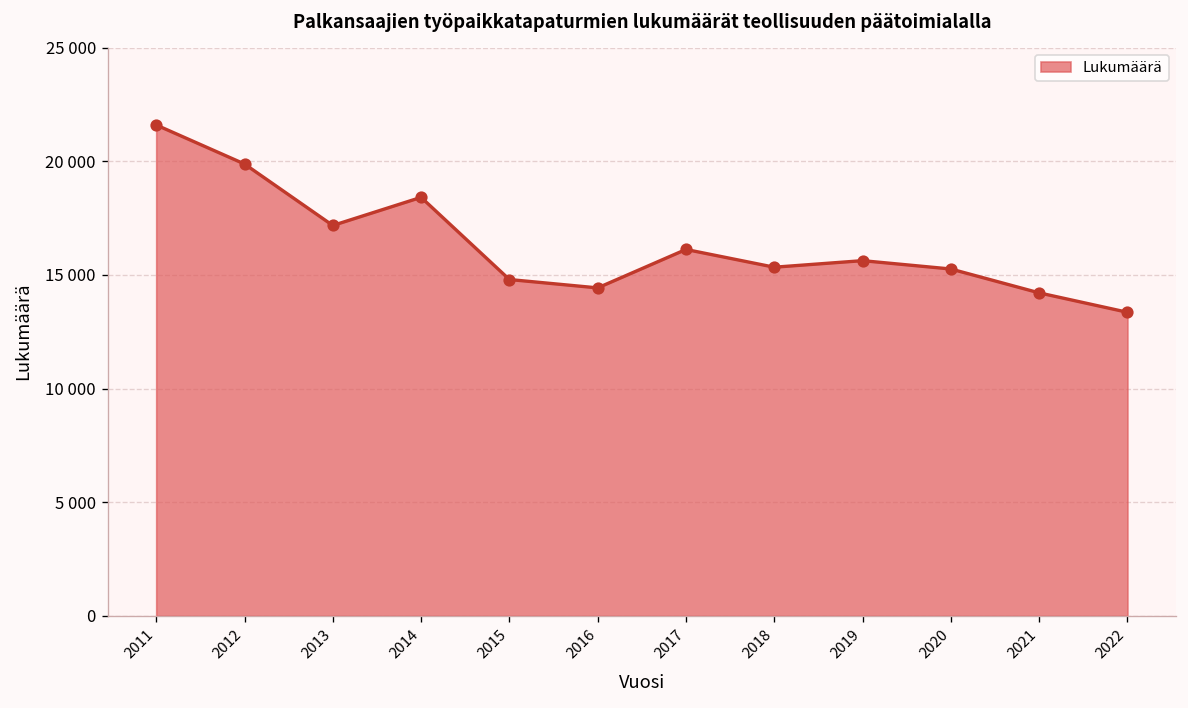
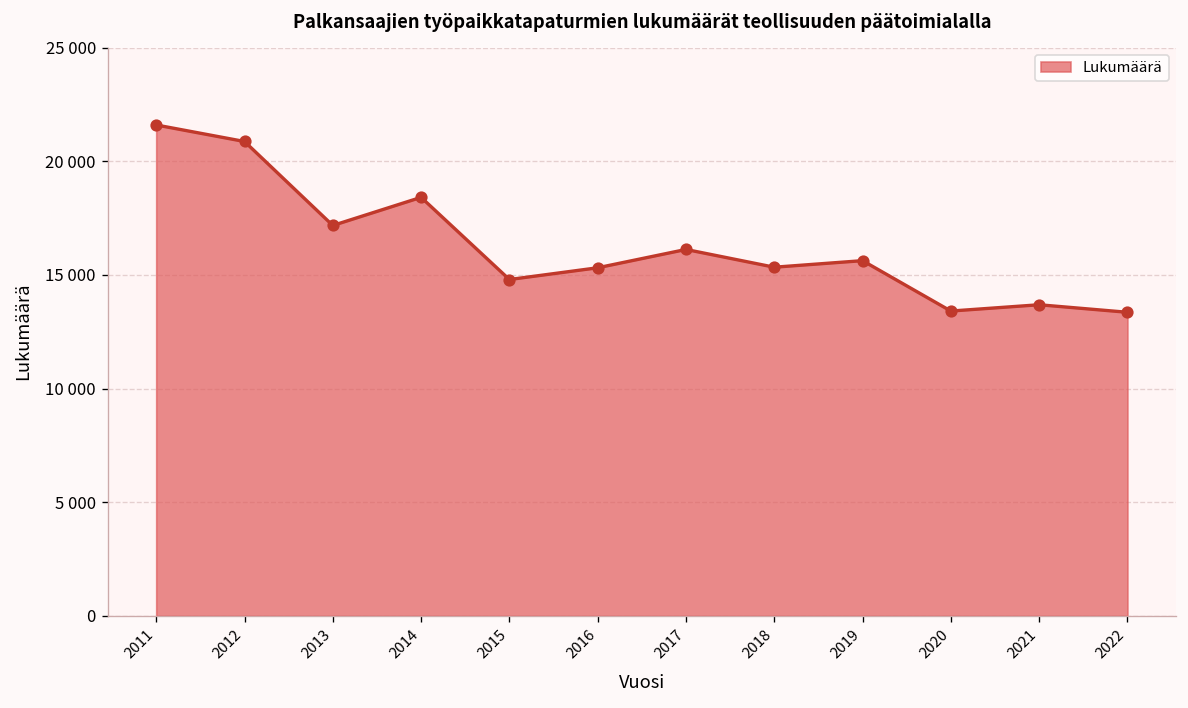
2012: 19900 -> 20900
2016: 14400 -> 15300
2020: 15300 -> 13400
2021: 14200 -> 13700
